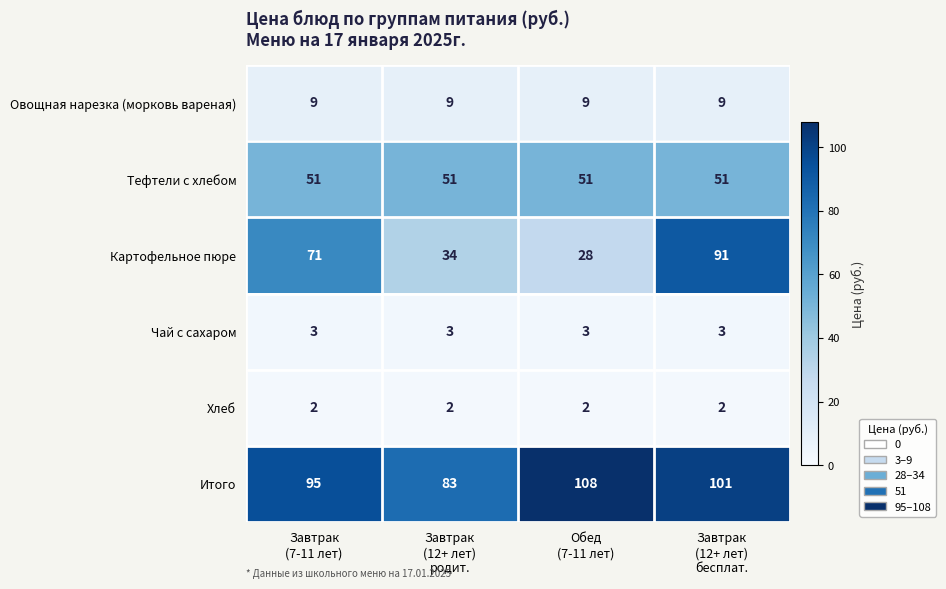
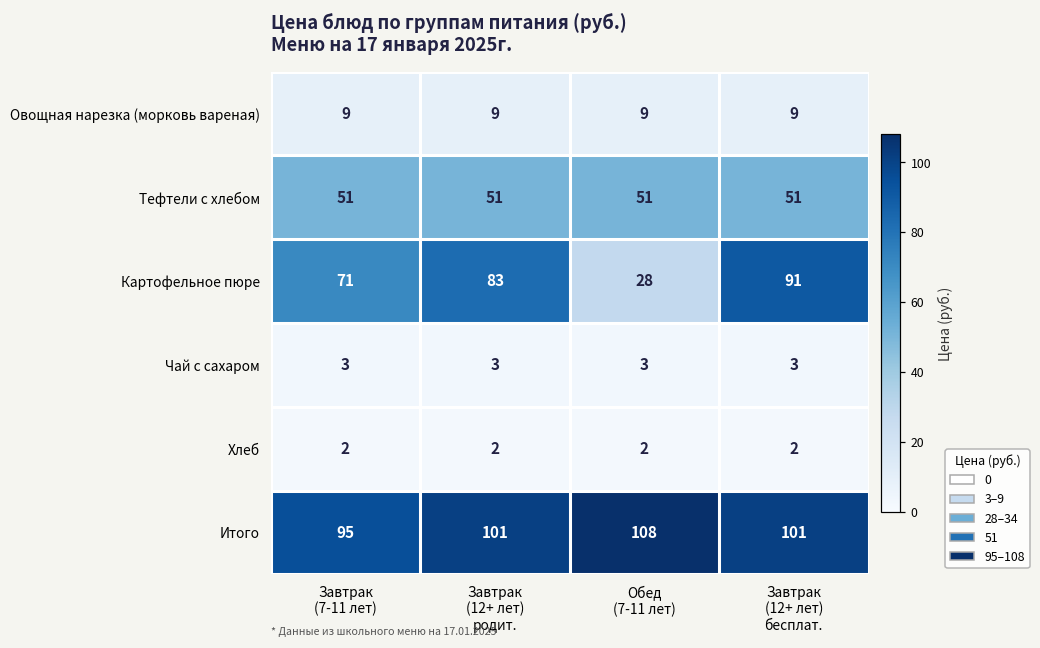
Картофельное пюре, Завтрак (12+ лет) родит.: 34 -> 83
Итого, Завтрак (12+ лет) родит.: 83 -> 101
